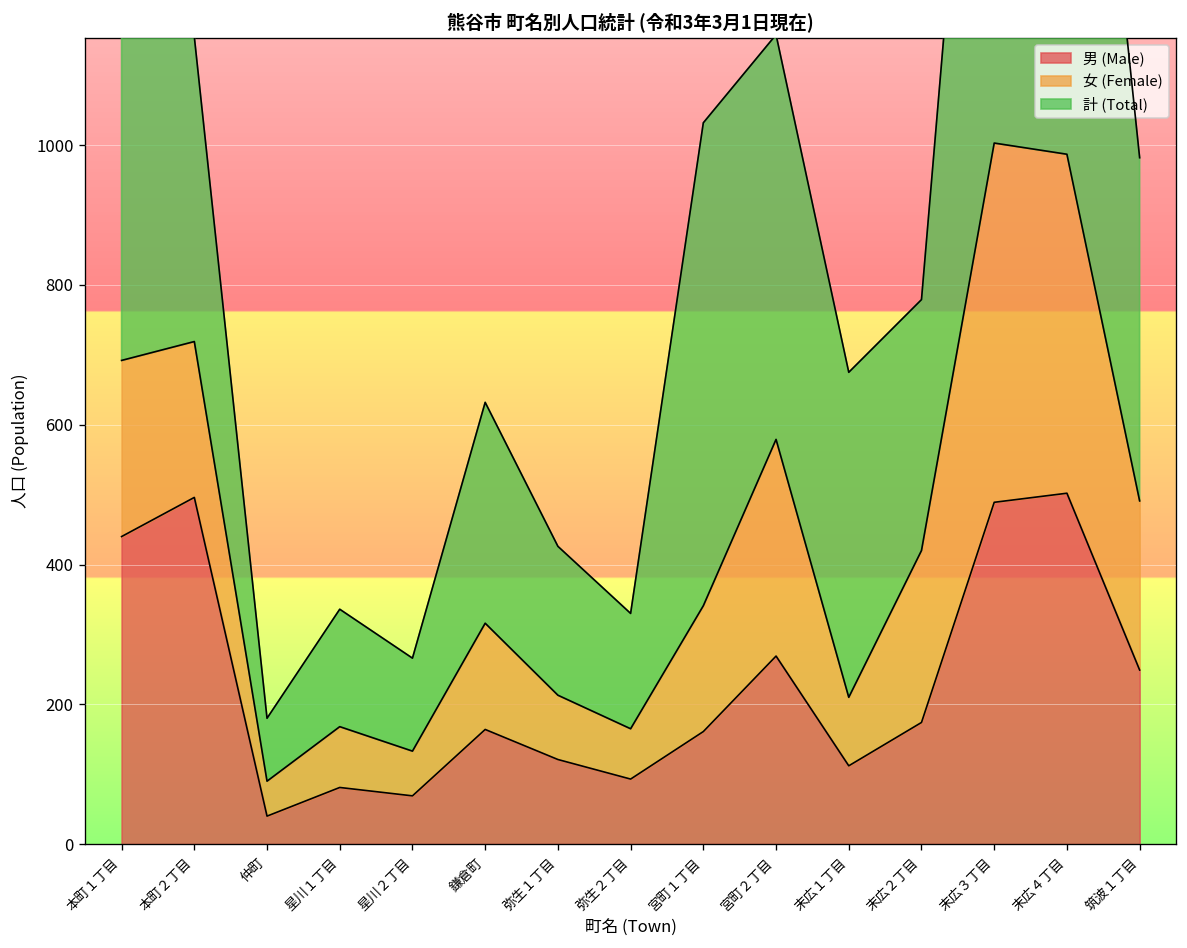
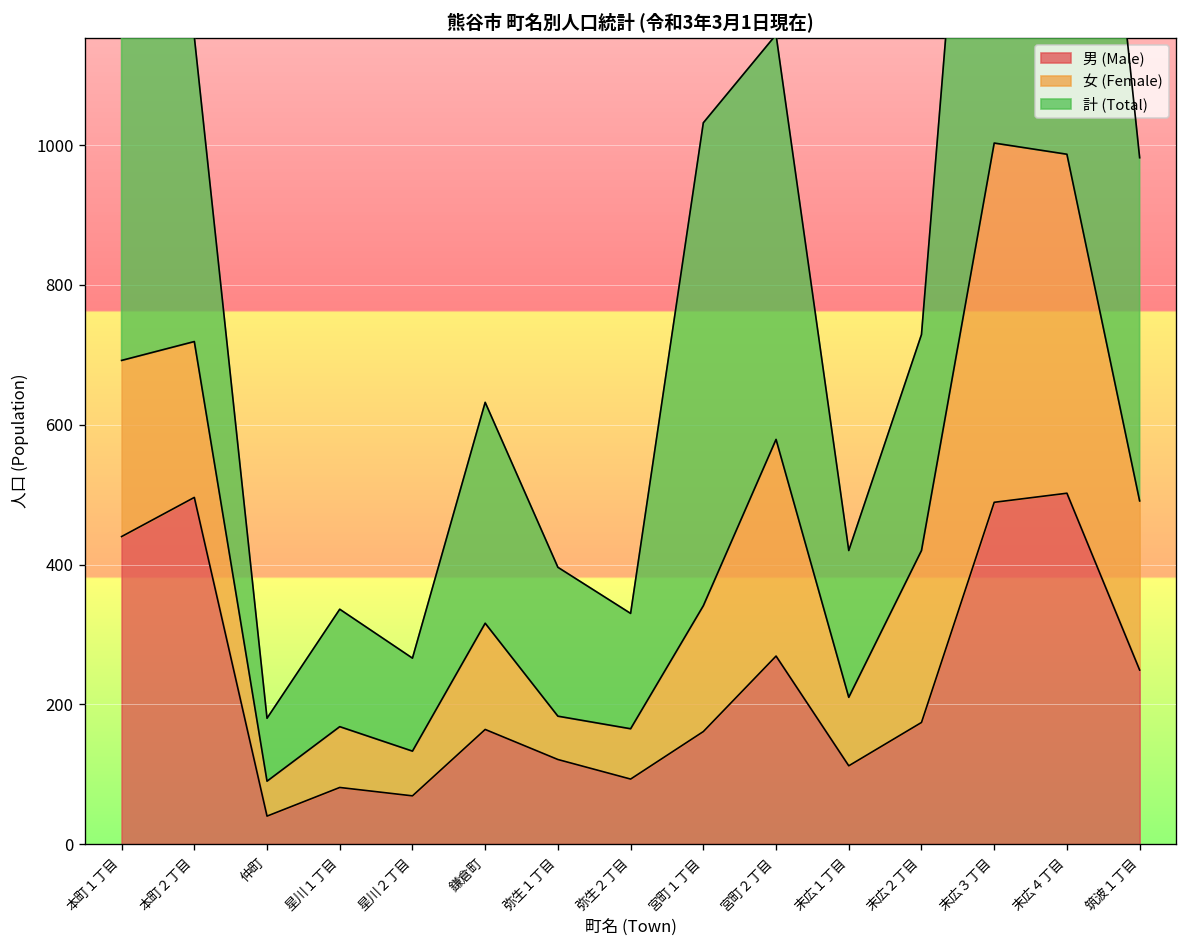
女 (Female), 弥生１丁目: 90 -> 60
計 (Total), 末広１丁目: 470 -> 210
計 (Total), 末広２丁目: 360 -> 310
